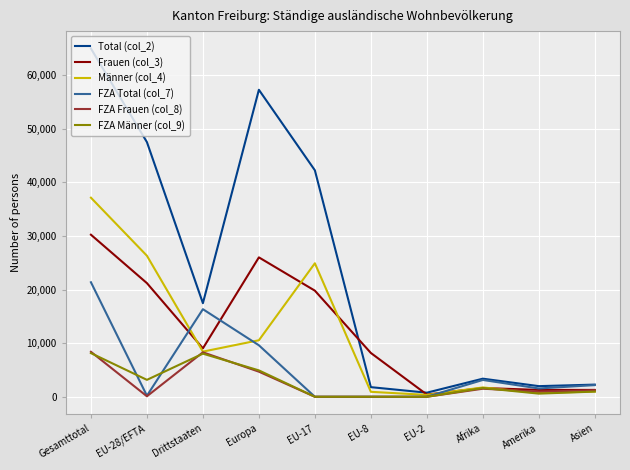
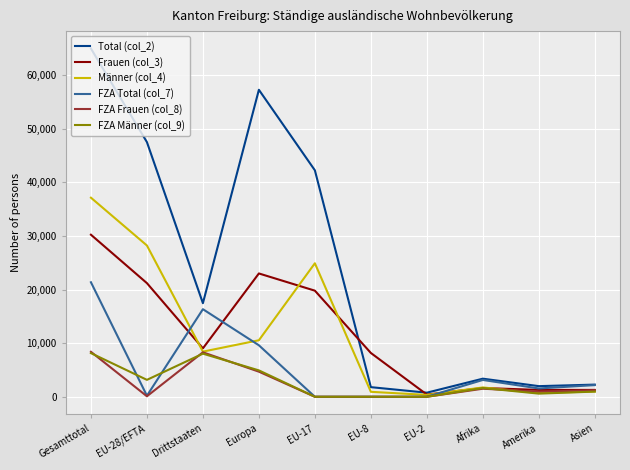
Männer (col_4), EU-28/EFTA: 26,000 -> 28,000
Frauen (col_3), Europa: 26,000 -> 23,000
